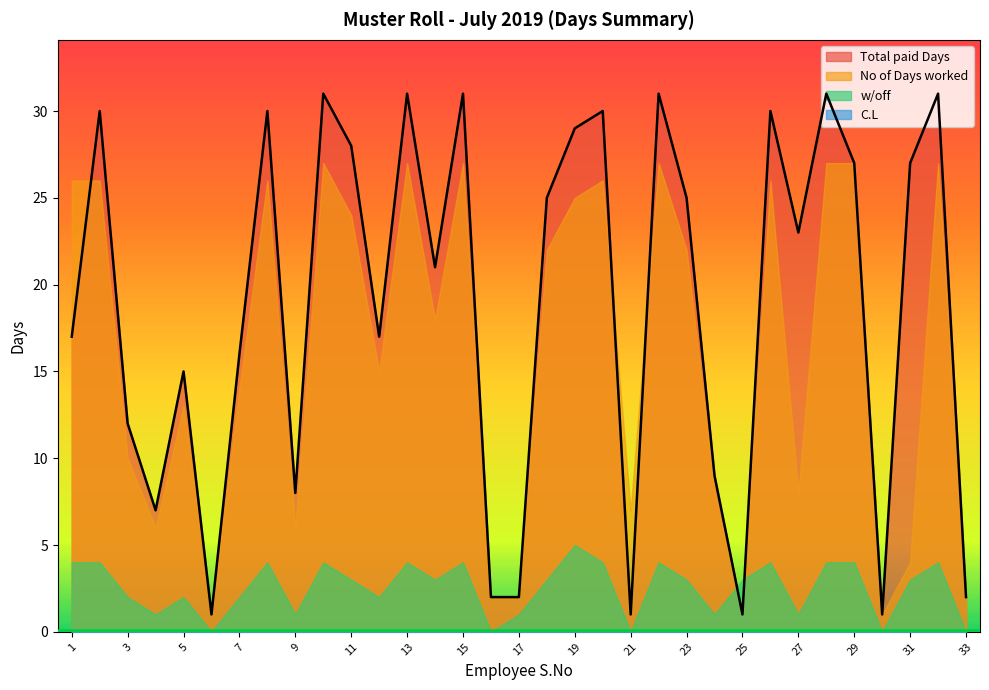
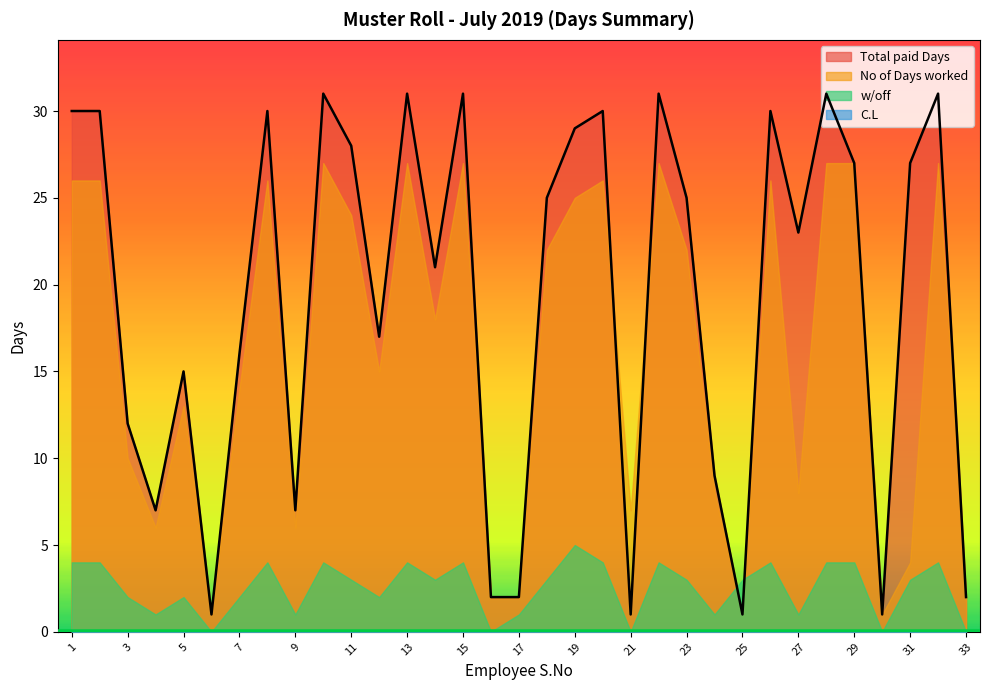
Total paid Days, 1: 17 -> 30
Total paid Days, 9: 8 -> 7
